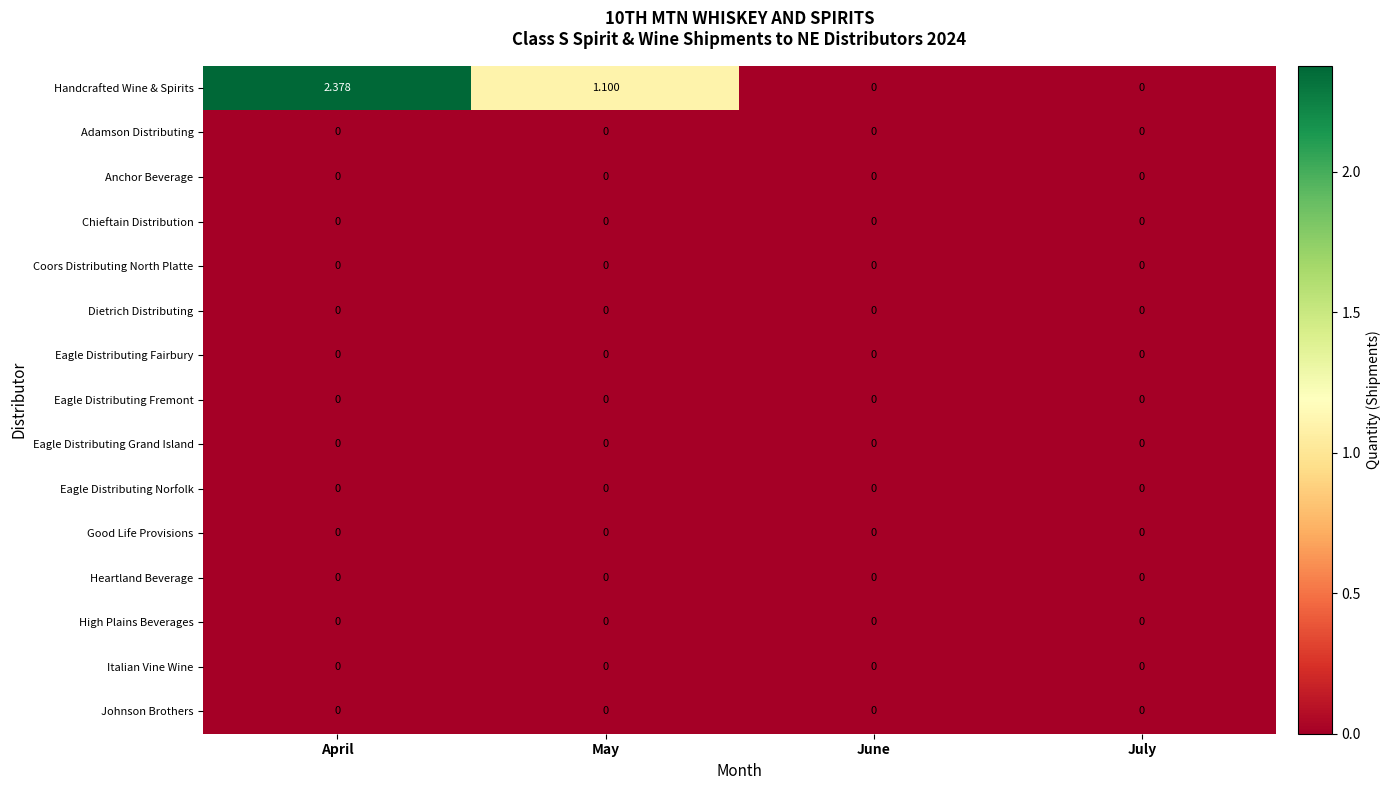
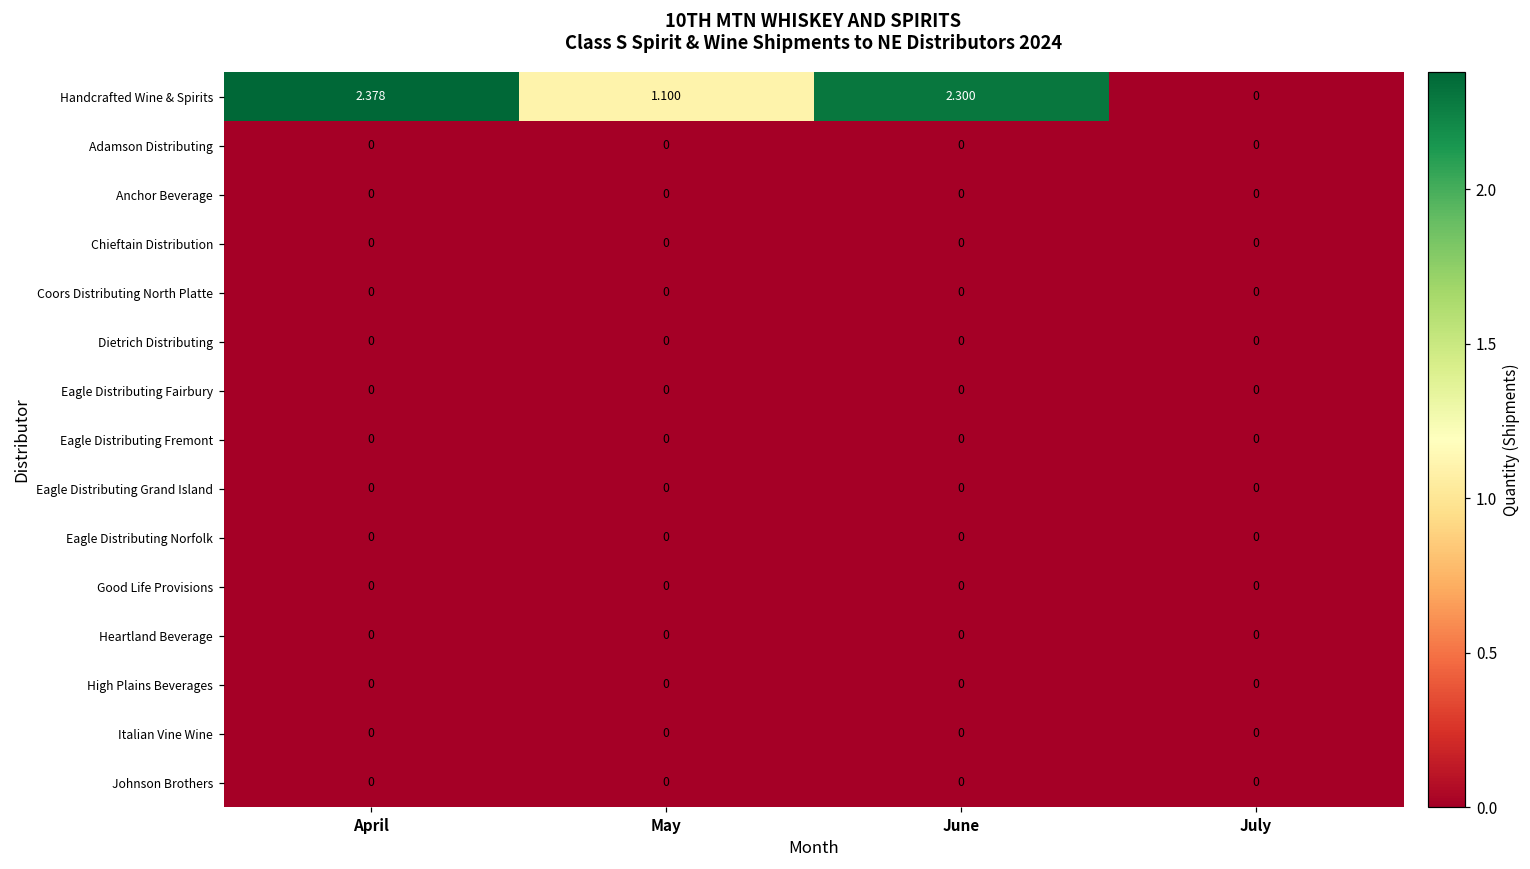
Handcrafted Wine & Spirits, June: 0 -> 2.300
